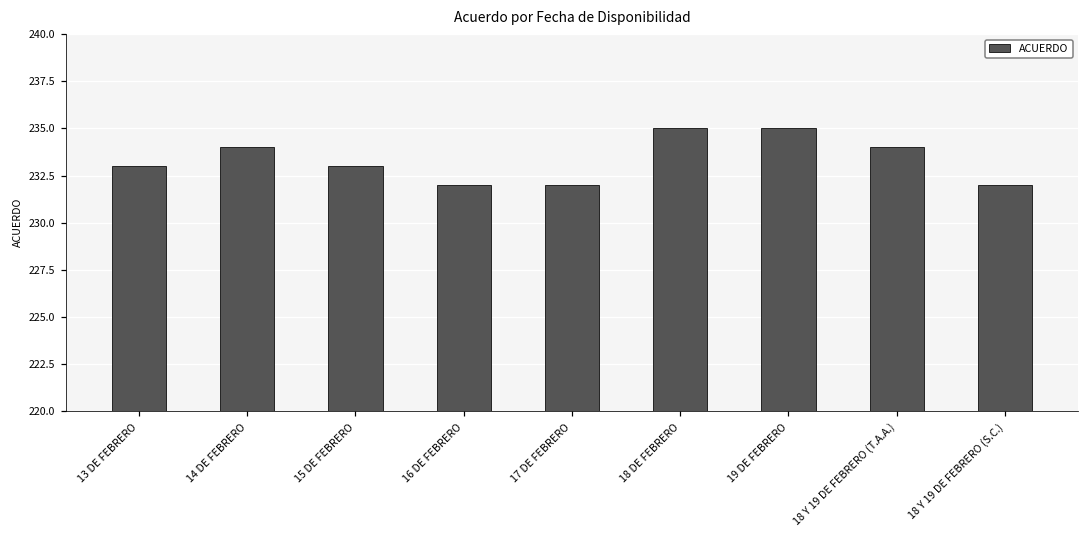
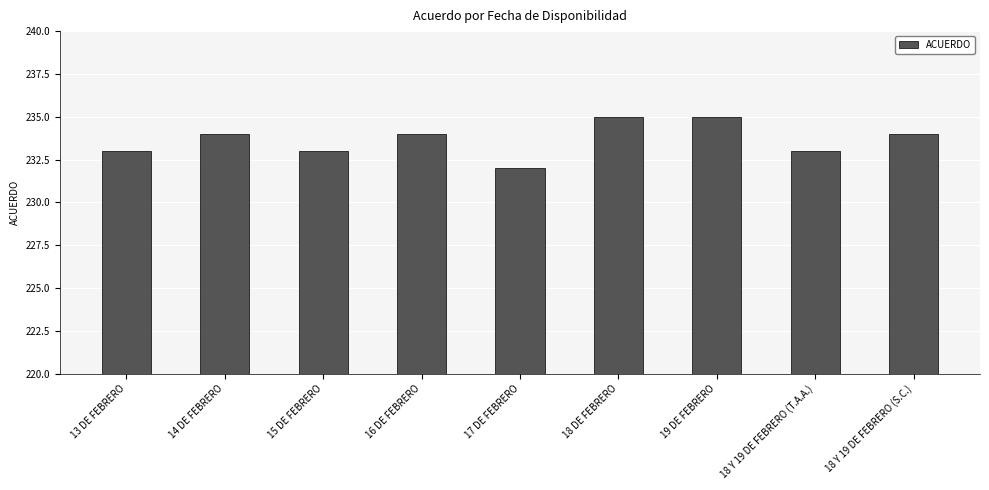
16 DE FEBRERO: 232 -> 234
18 Y 19 DE FEBRERO (T.A.A.): 234 -> 233
18 Y 19 DE FEBRERO (S.C.): 232 -> 234
